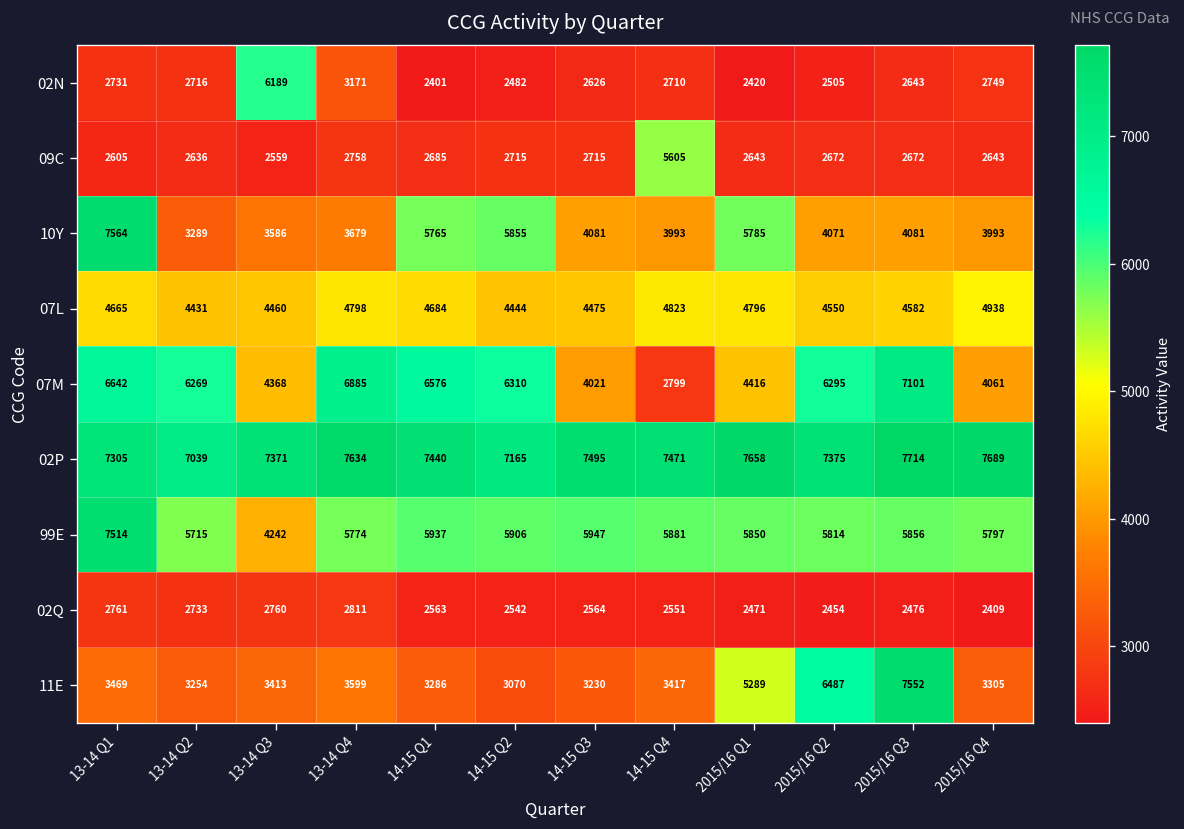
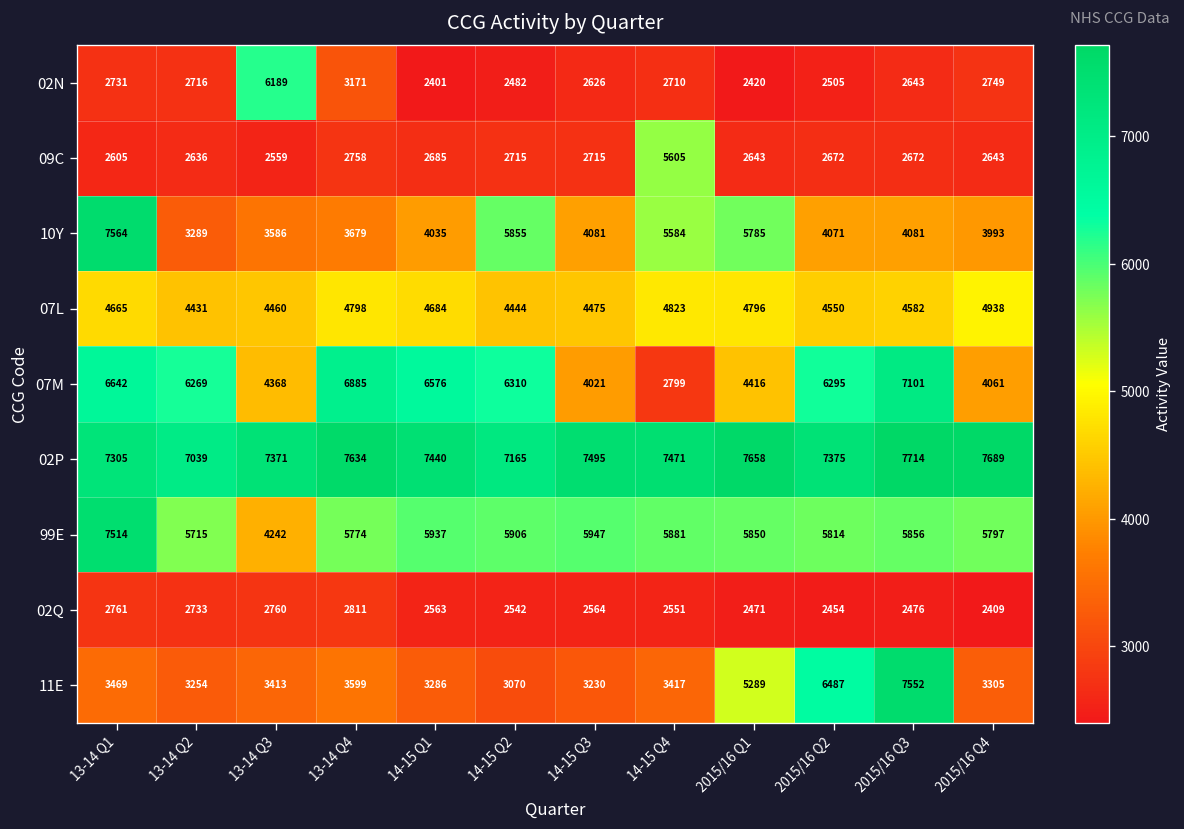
10Y, 14-15 Q1: 5765 -> 4035
10Y, 14-15 Q4: 3993 -> 5584
